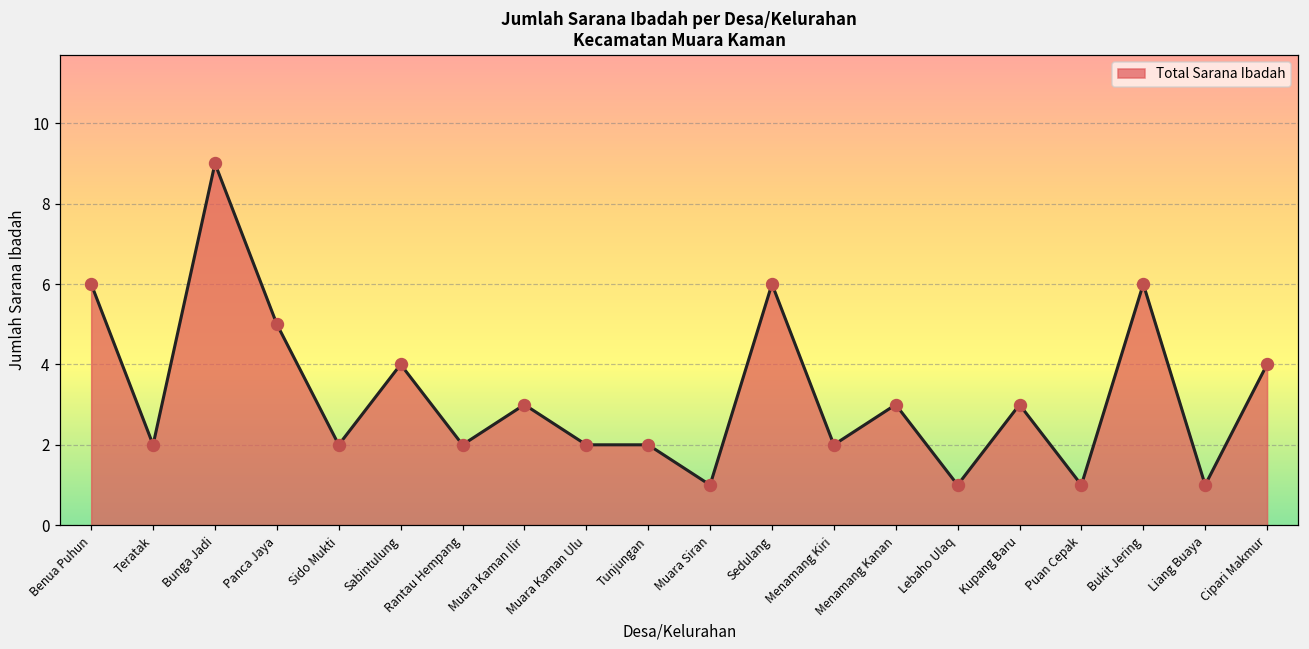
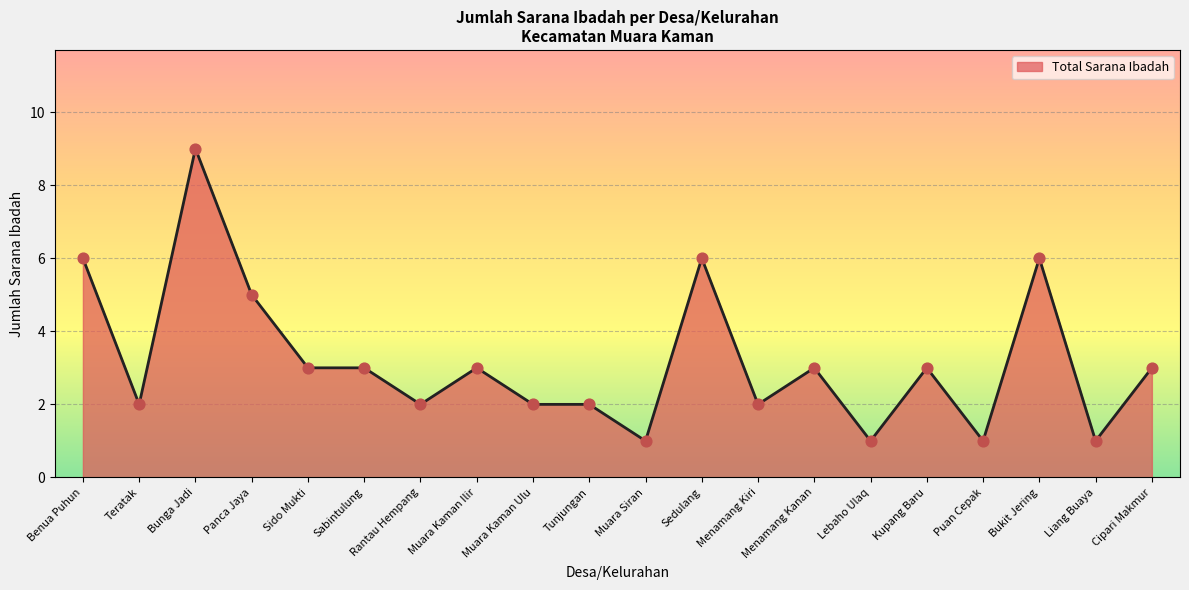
Sido Mukti: 2 -> 3
Sabintulung: 4 -> 3
Cipari Makmur: 4 -> 3
